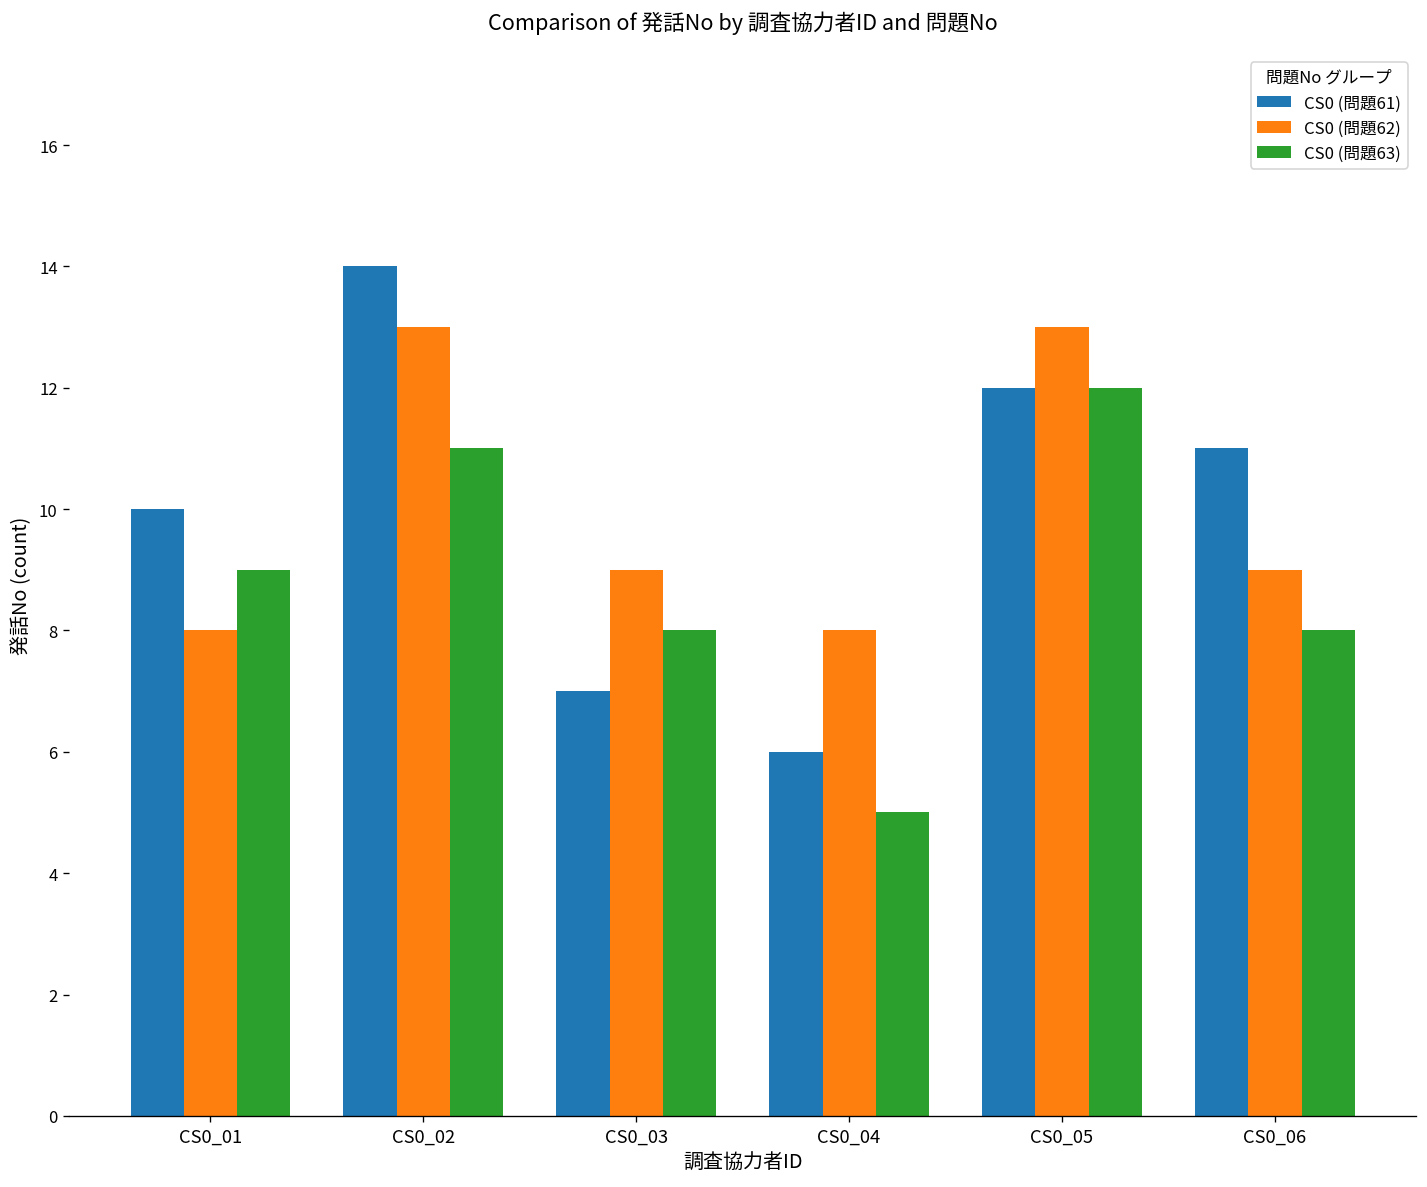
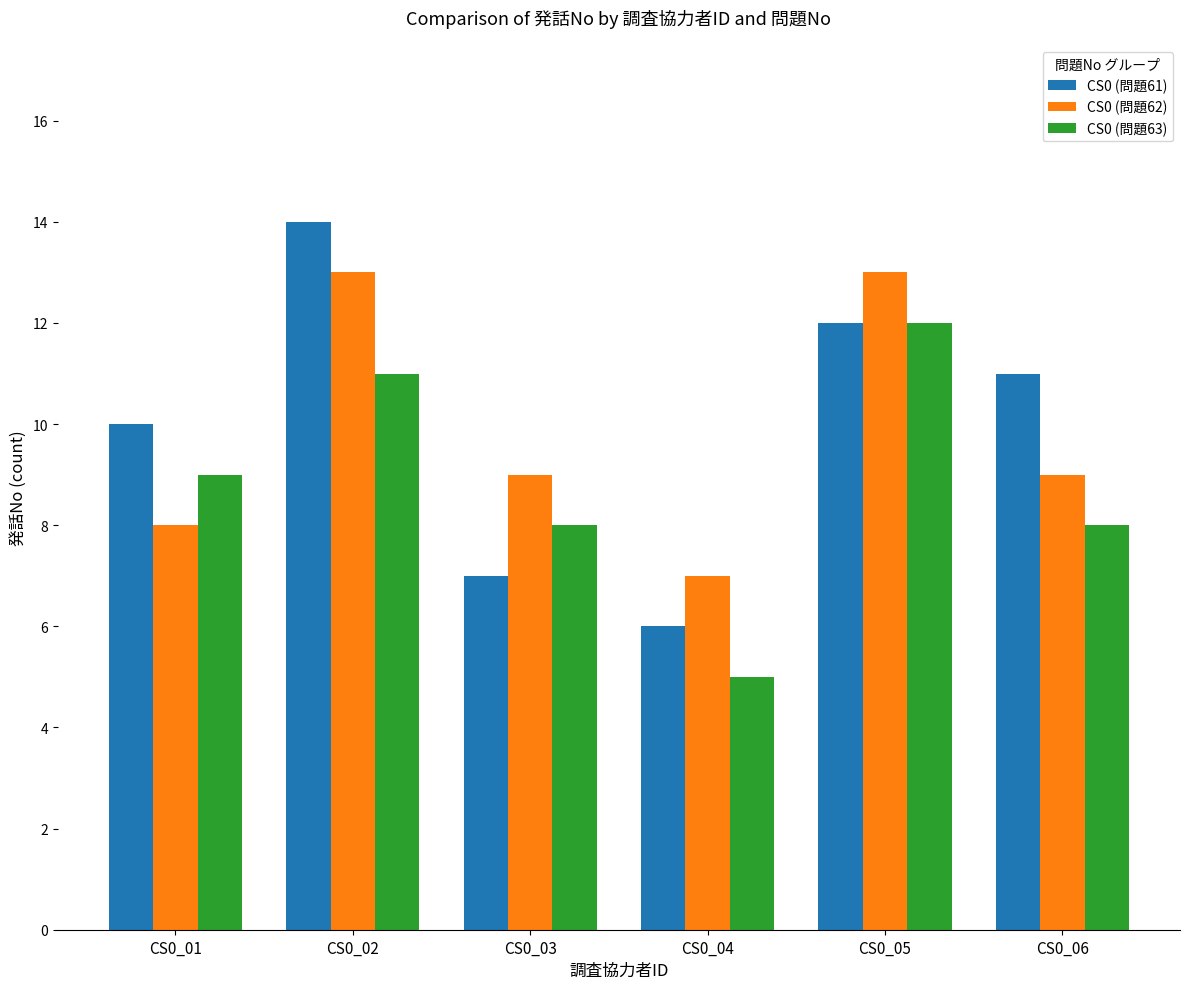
CS0 (問題62), CS0_04: 8 -> 7
